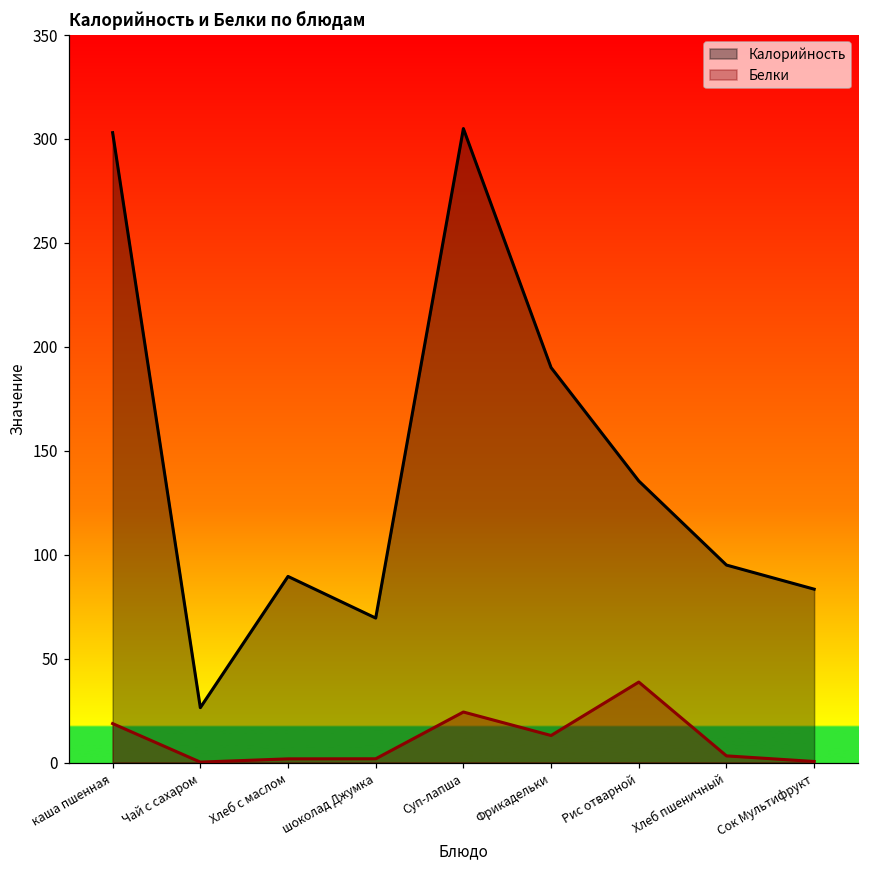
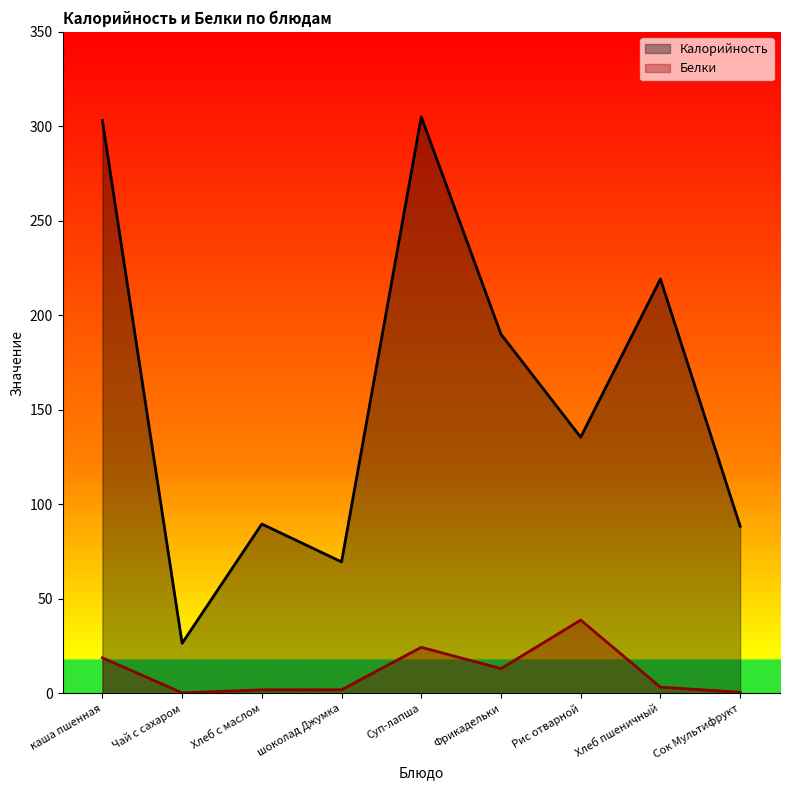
Калорийность, Хлеб пшеничный: 95 -> 219
Калорийность, Сок Мультифрукт: 83 -> 88
